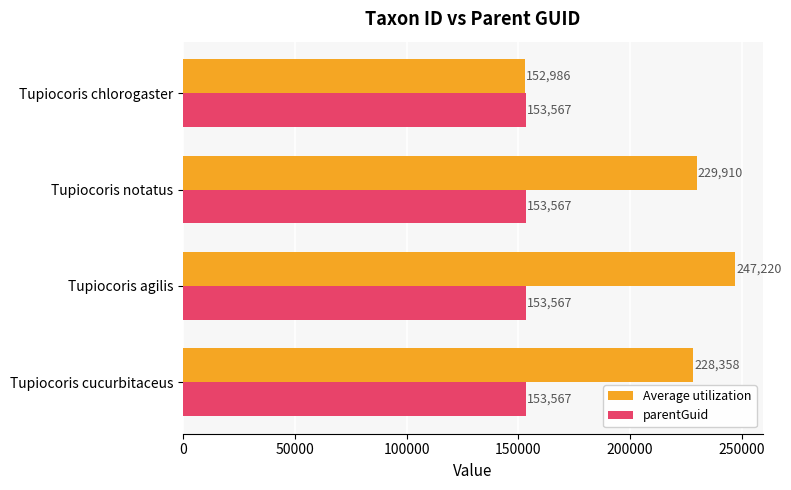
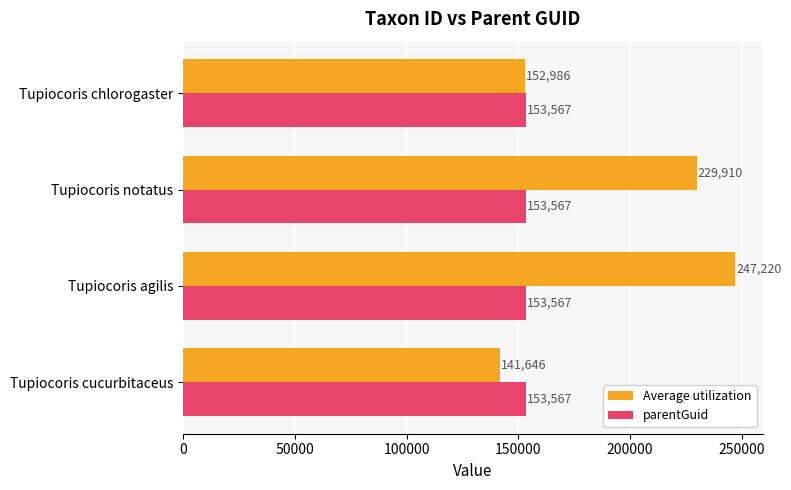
Average utilization, Tupiocoris cucurbitaceus: 228,358 -> 141,646
